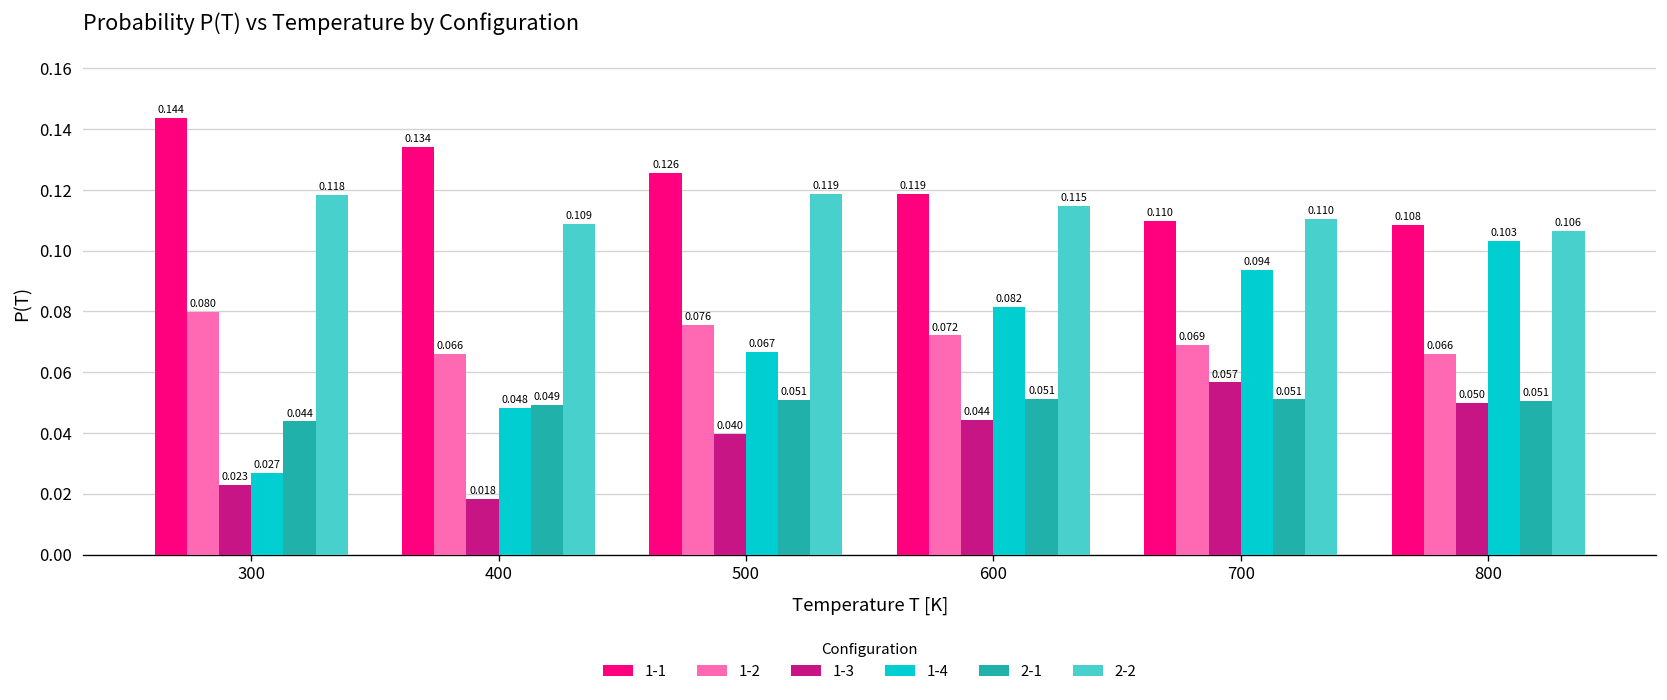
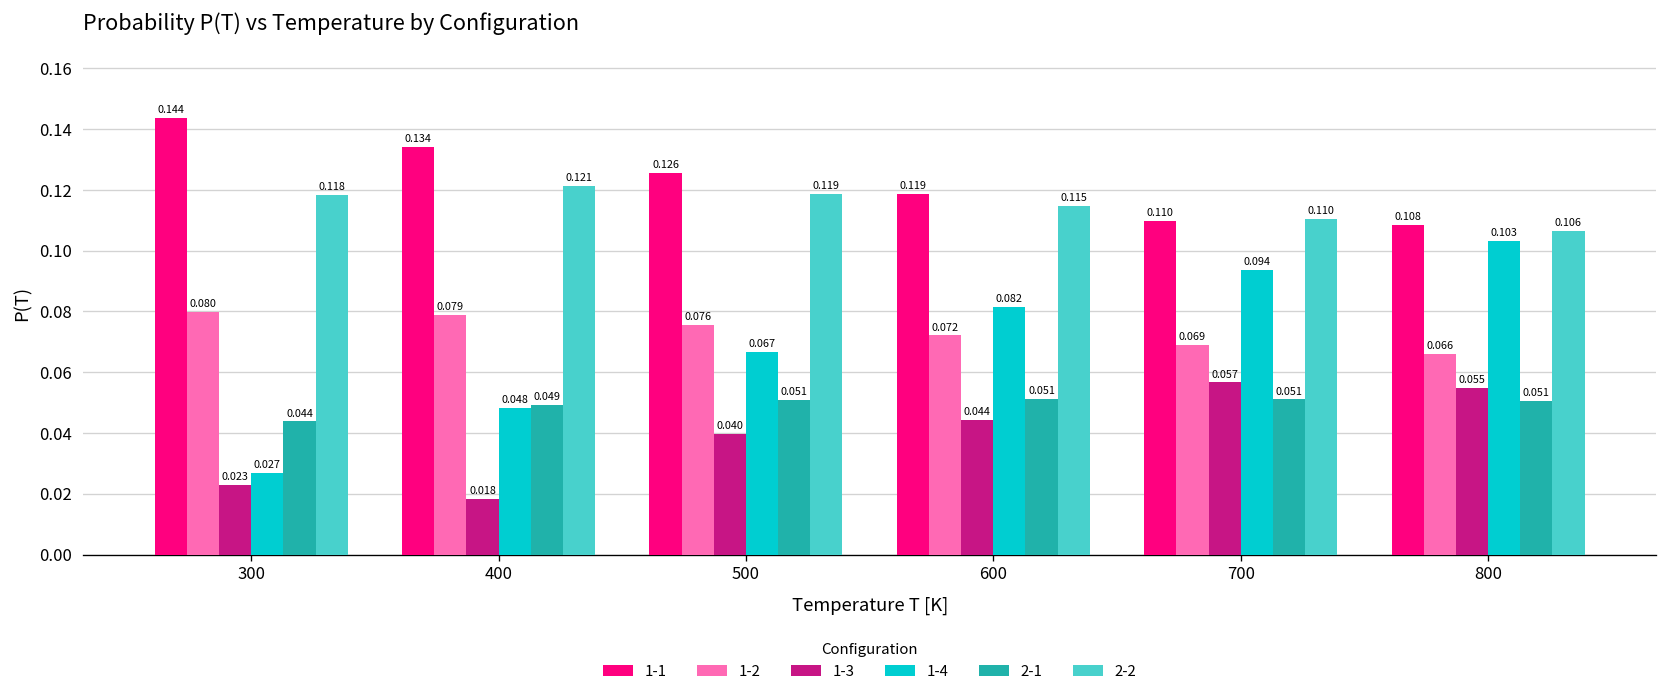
1-2, 400: 0.066 -> 0.079
2-2, 400: 0.109 -> 0.121
1-3, 800: 0.050 -> 0.055
